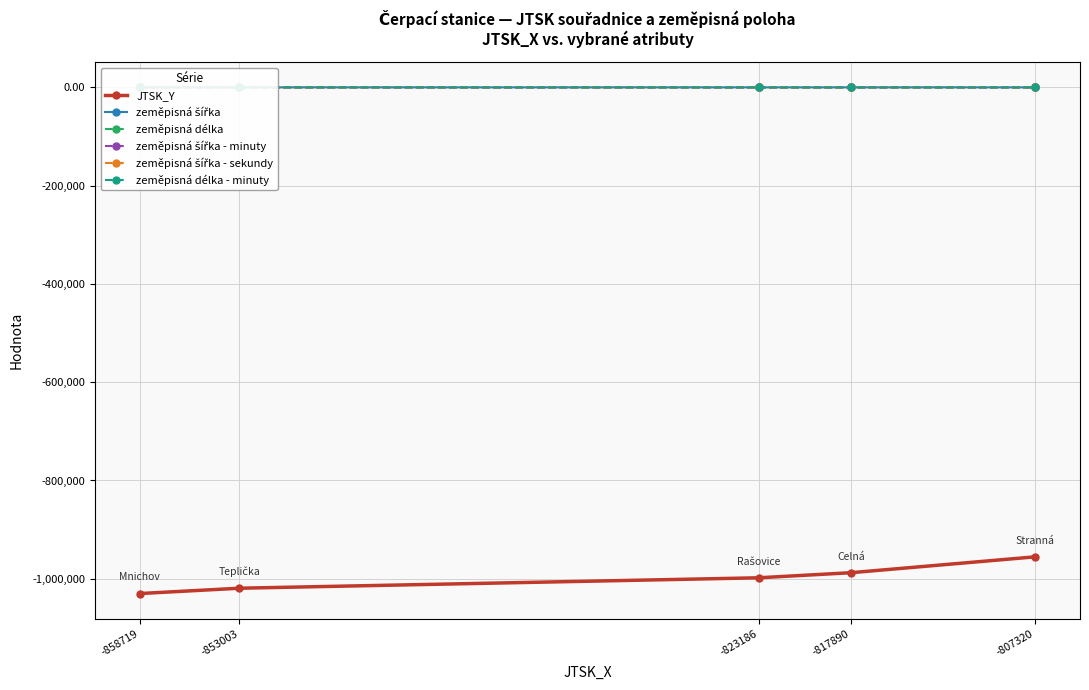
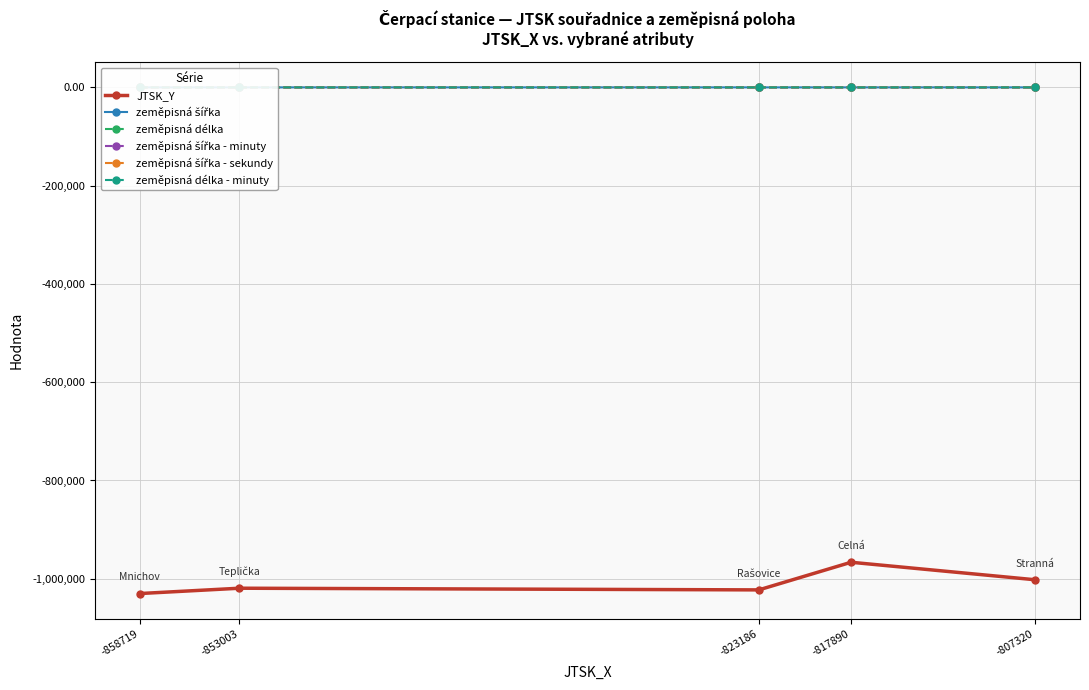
JTSK_Y, -823186: -1,000,000 -> -1,020,000
JTSK_Y, -817890: -990,000 -> -970,000
JTSK_Y, -807320: -960,000 -> -1,000,000
